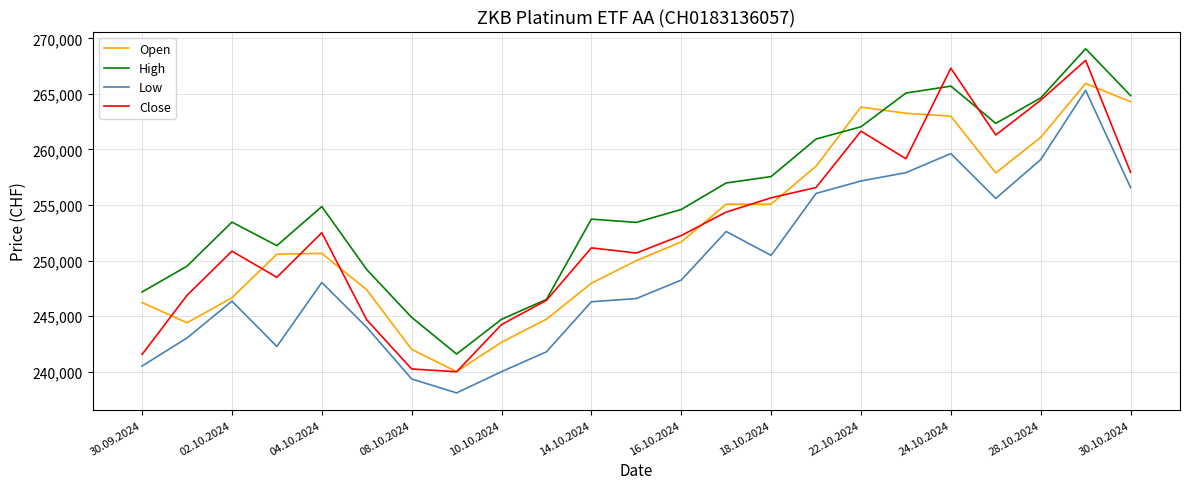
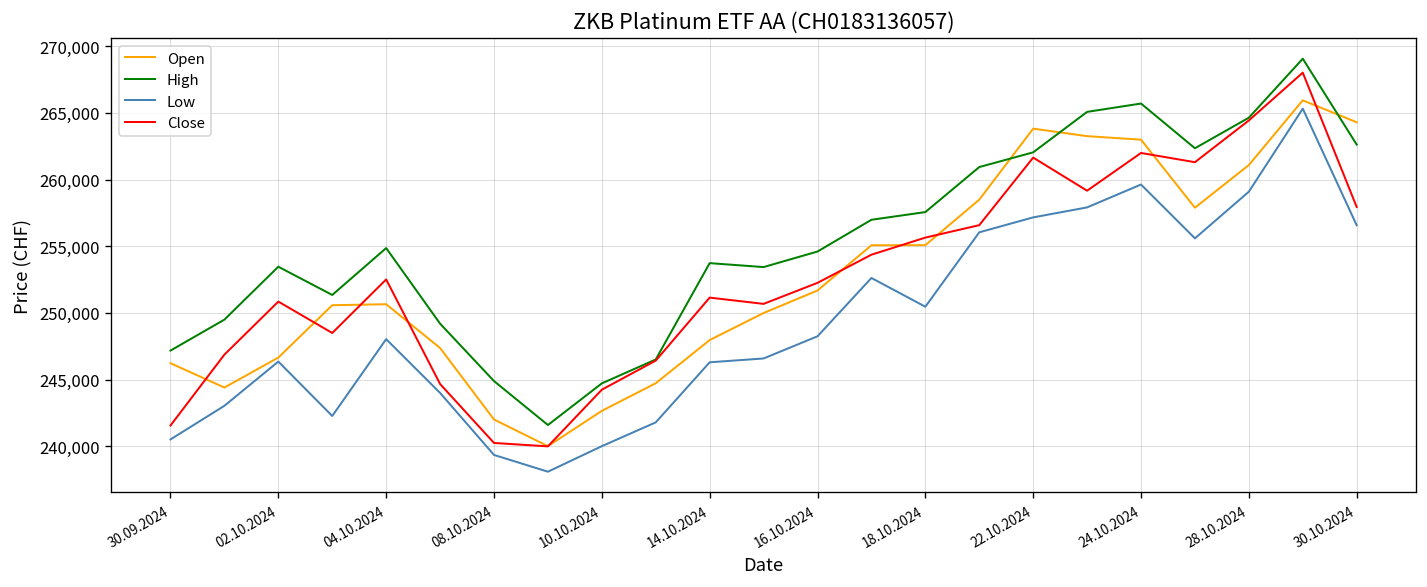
Close, 24.10.2024: 267,300 -> 262,000
High, 30.10.2024: 264,900 -> 262,600
